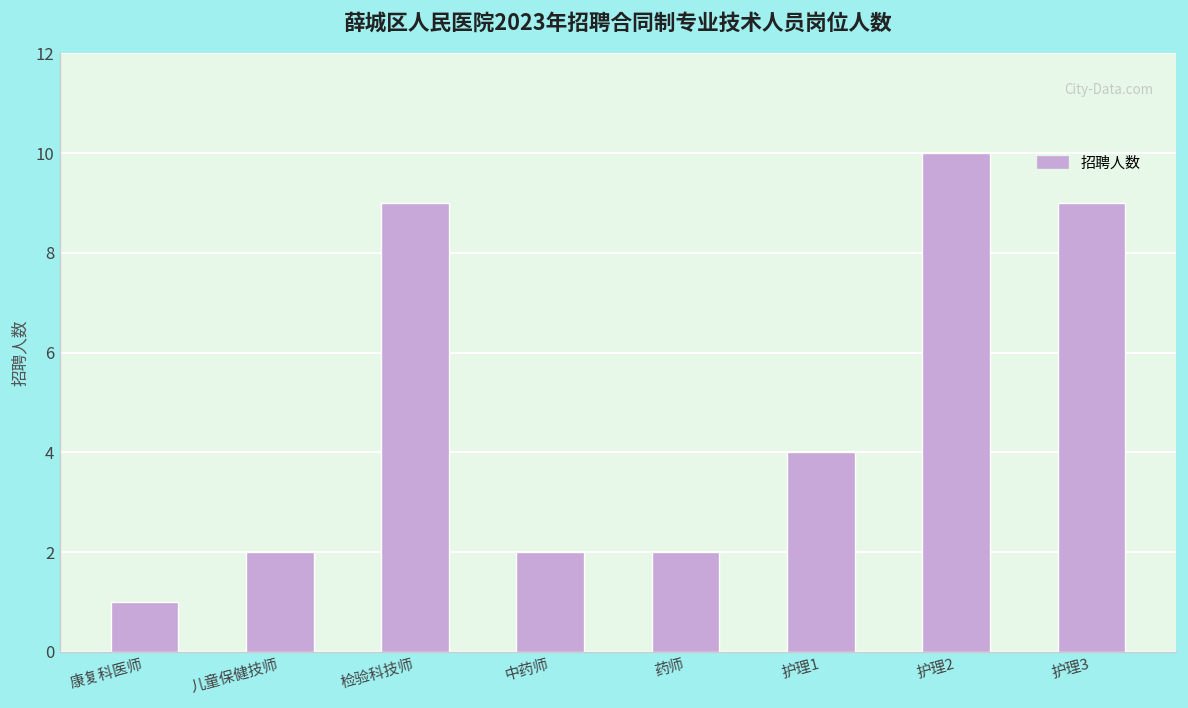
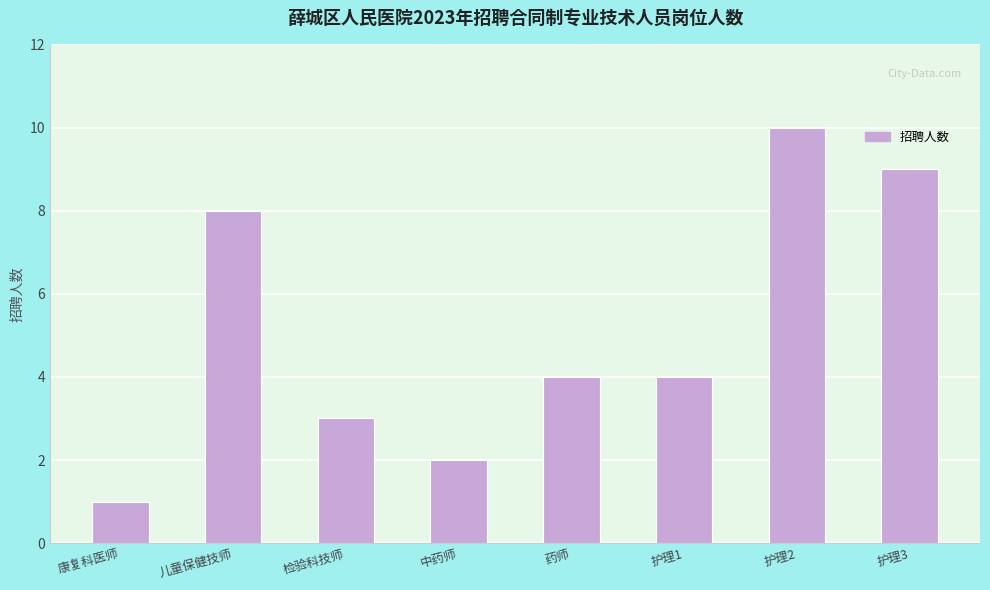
儿童保健技师: 2 -> 8
检验科技师: 9 -> 3
药师: 2 -> 4
